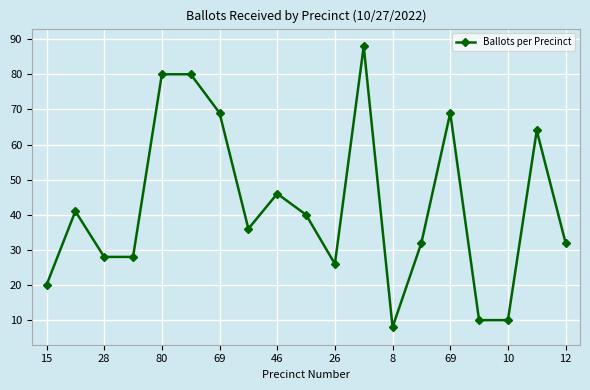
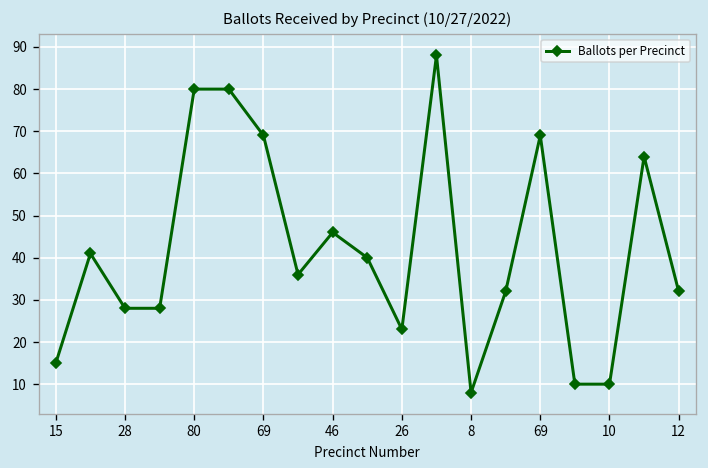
15: 20 -> 15
26: 26 -> 23
